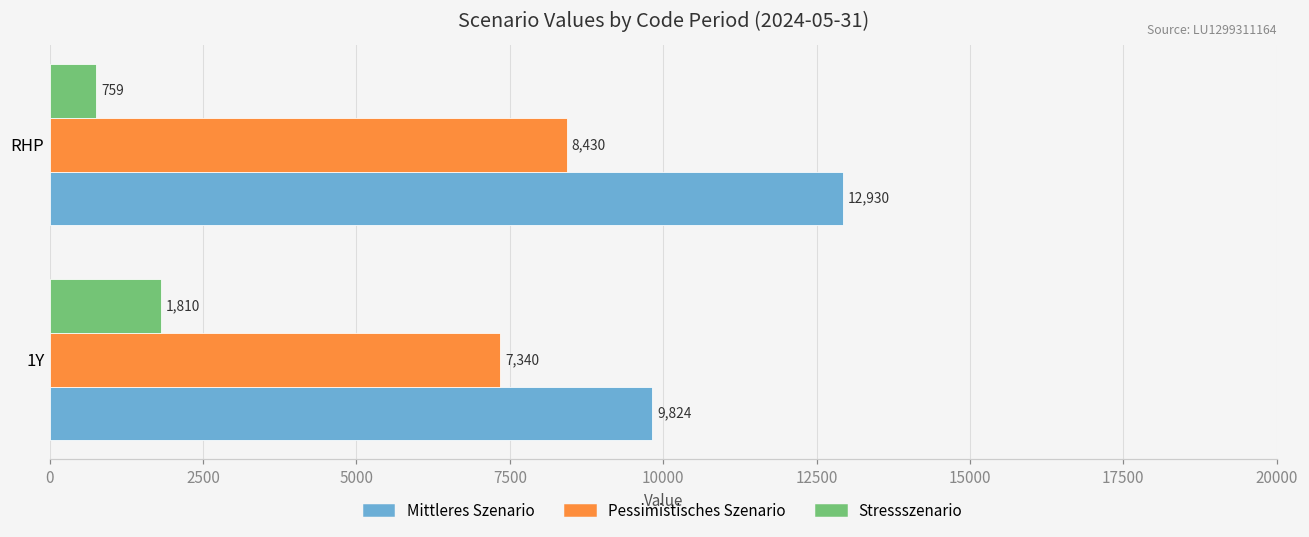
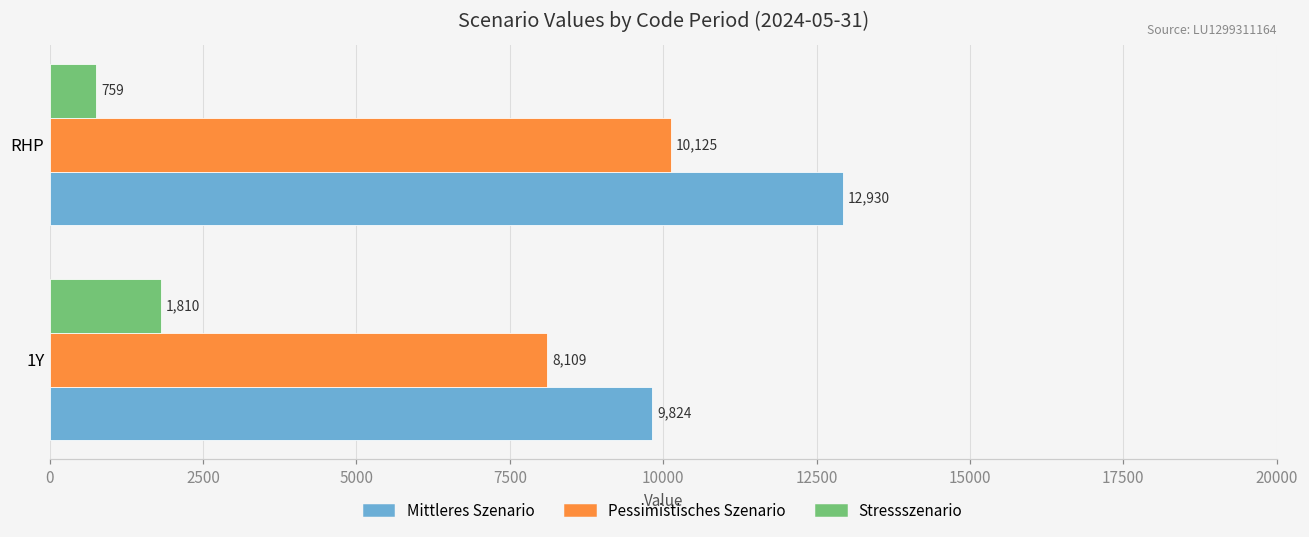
Pessimistisches Szenario, RHP: 8,430 -> 10,125
Pessimistisches Szenario, 1Y: 7,340 -> 8,109
